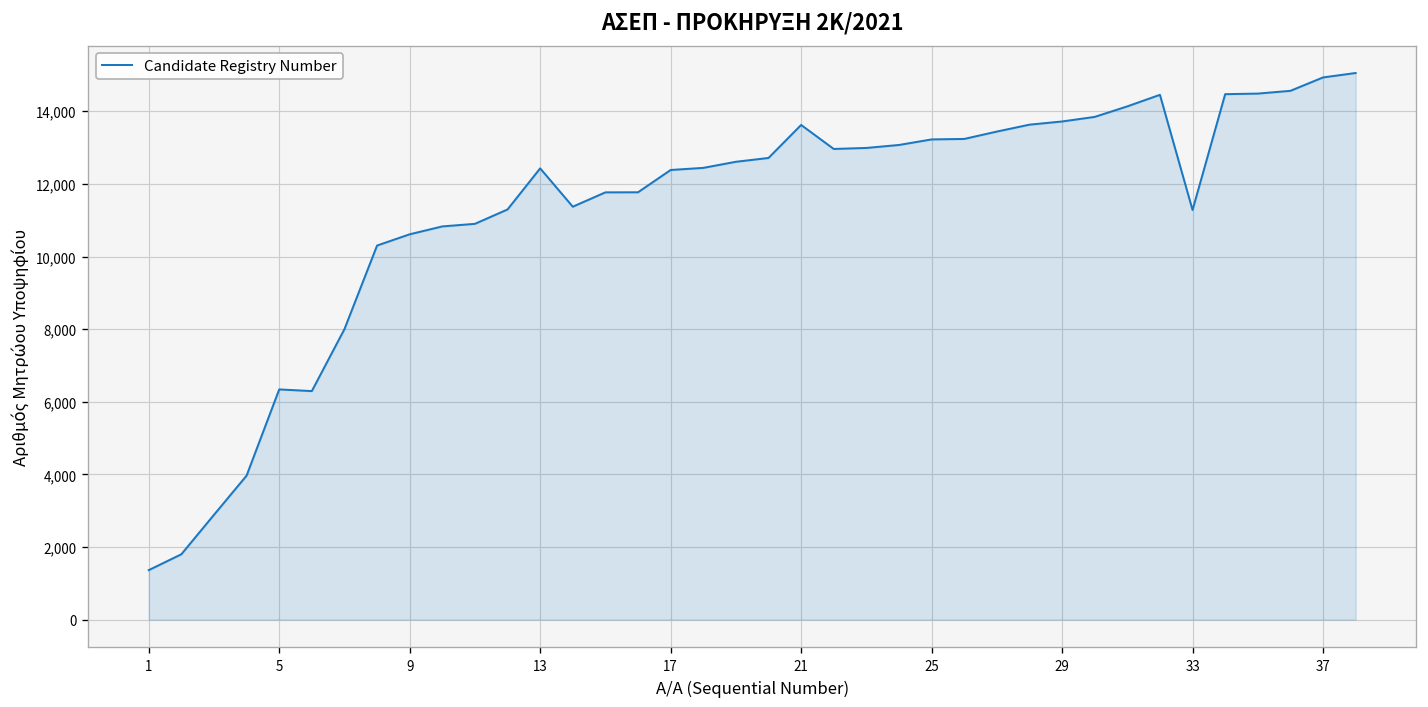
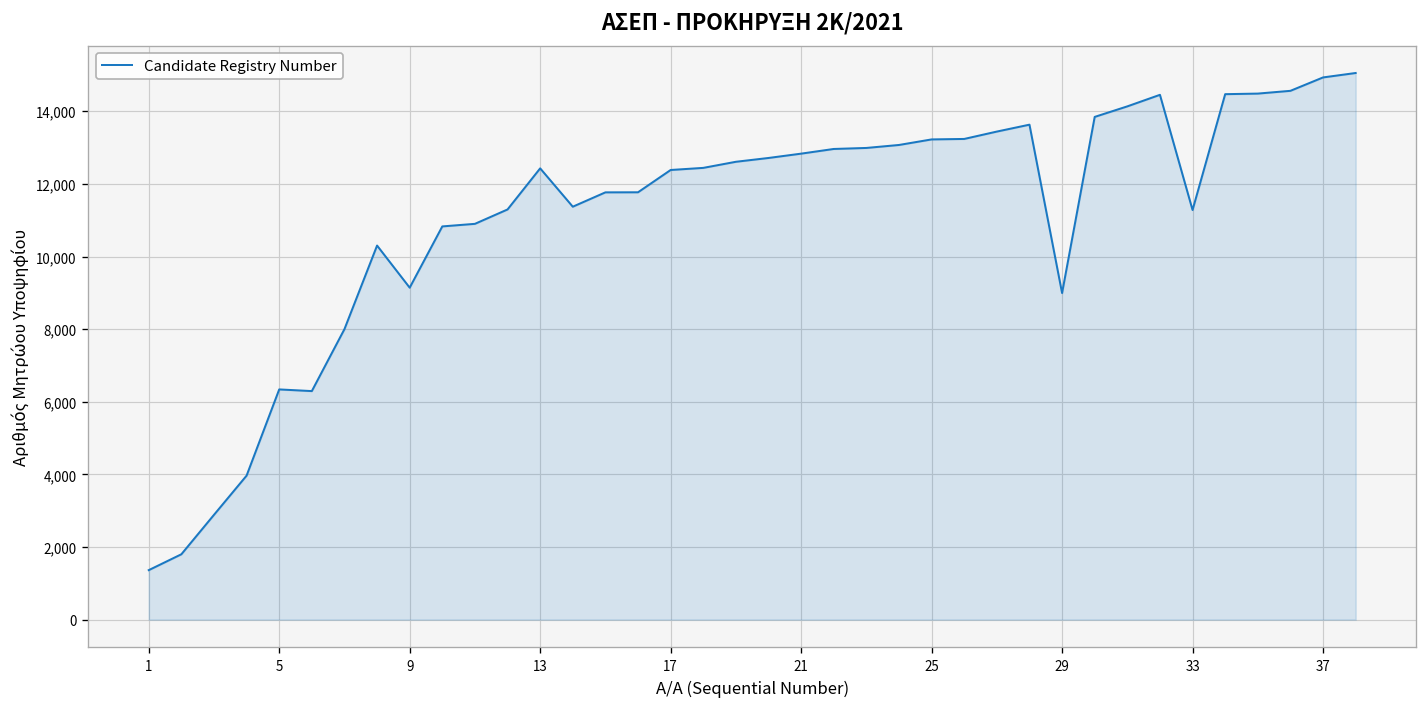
9: 10,600 -> 9,100
21: 13,600 -> 12,800
29: 13,700 -> 9,000
